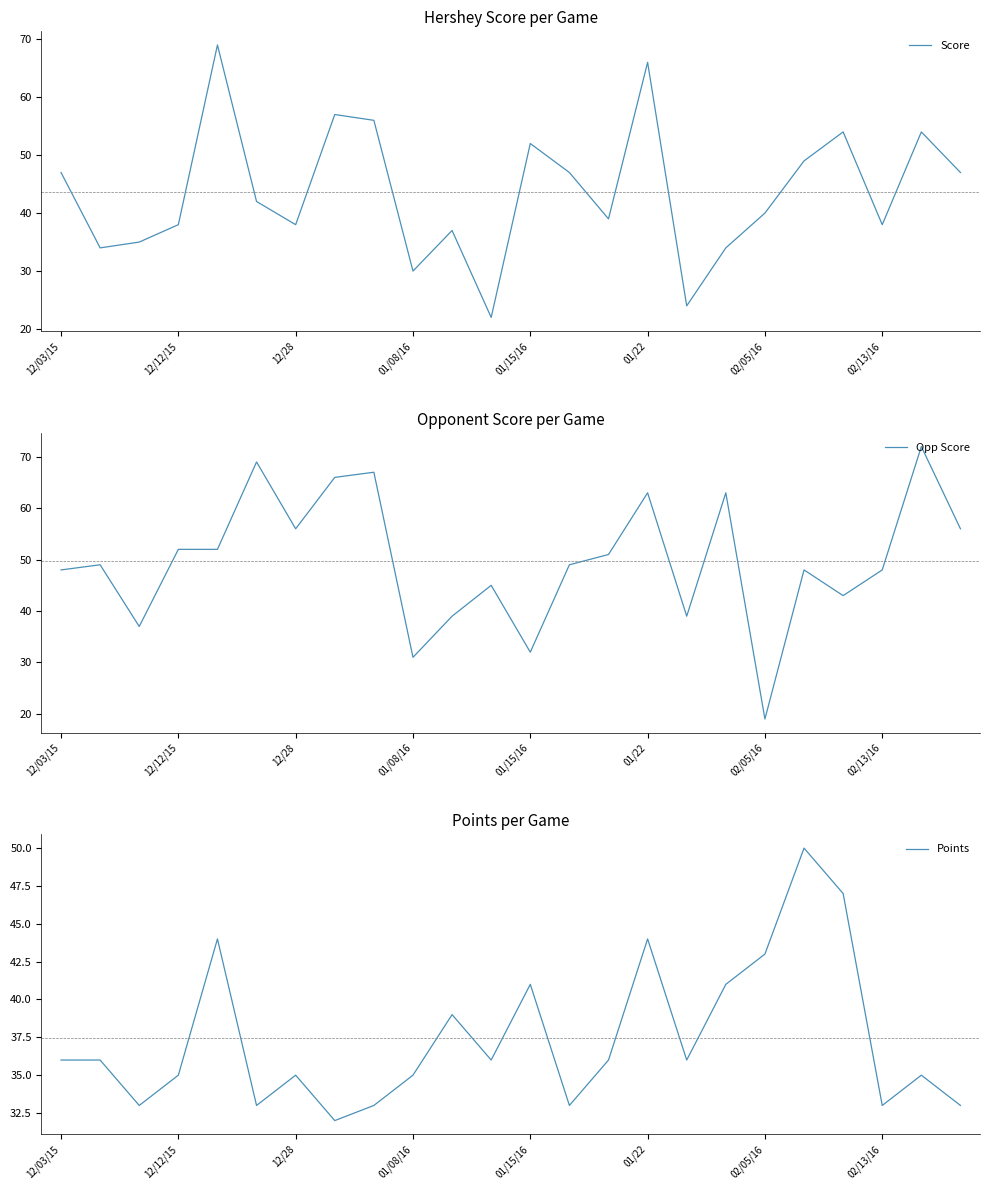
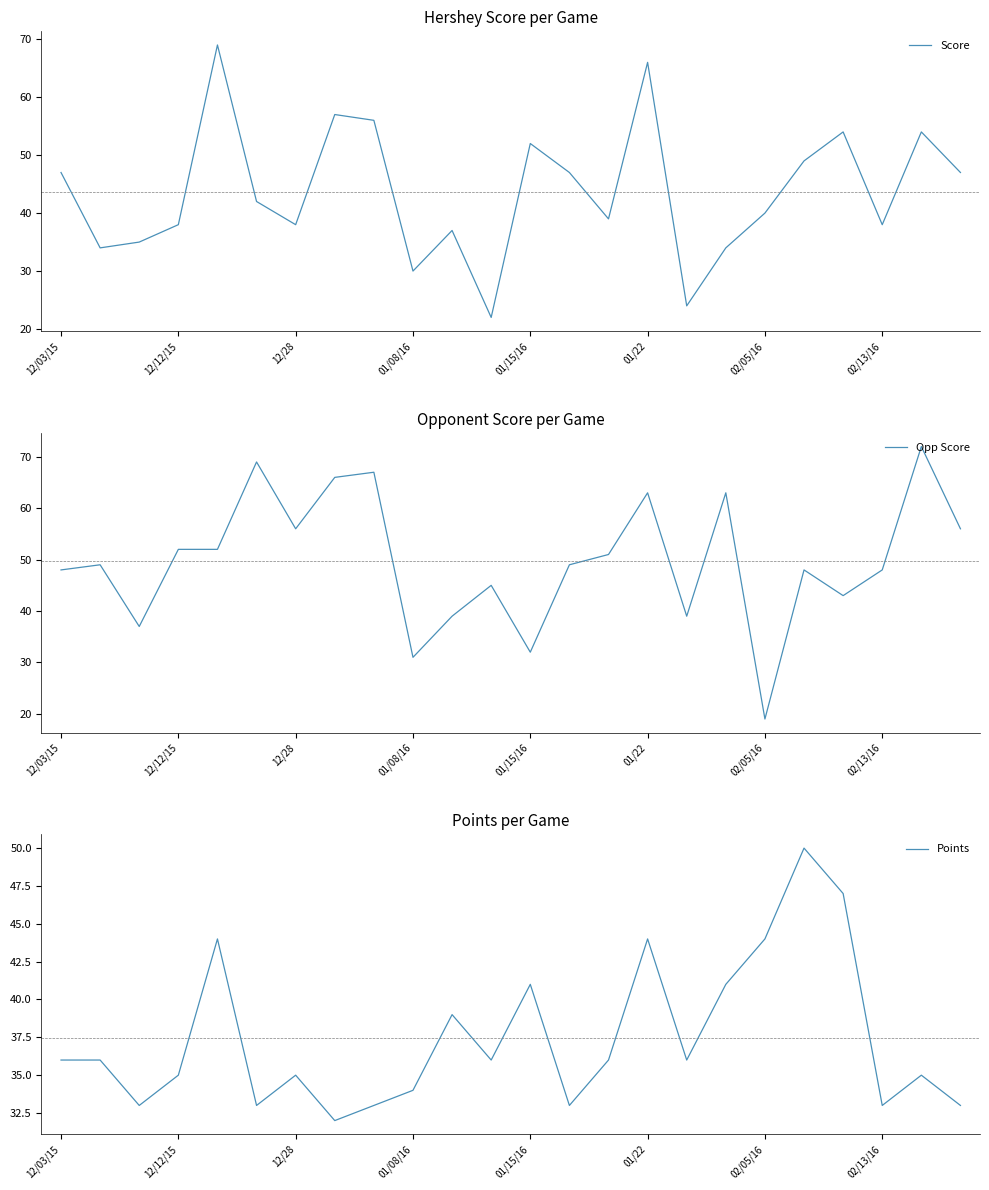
Points per Game, 01/08/16: 35 -> 34
Points per Game, 02/05/16: 43 -> 44
